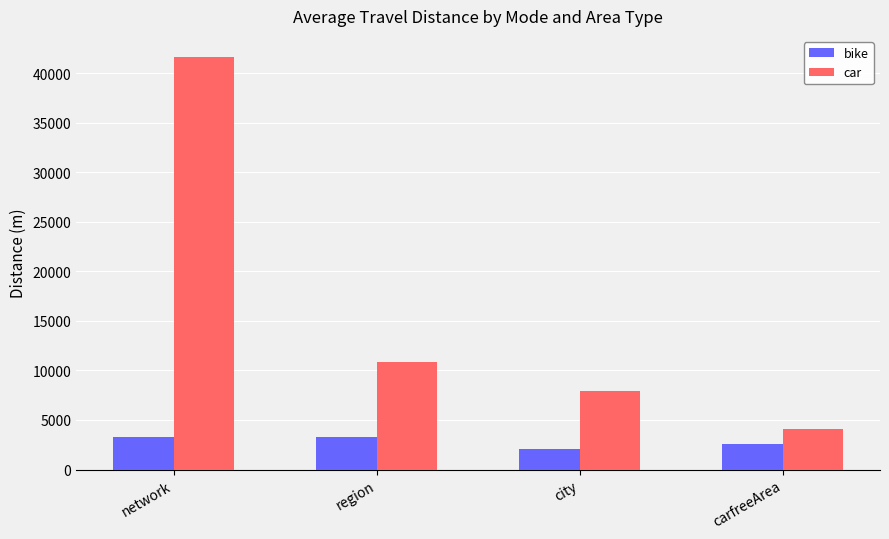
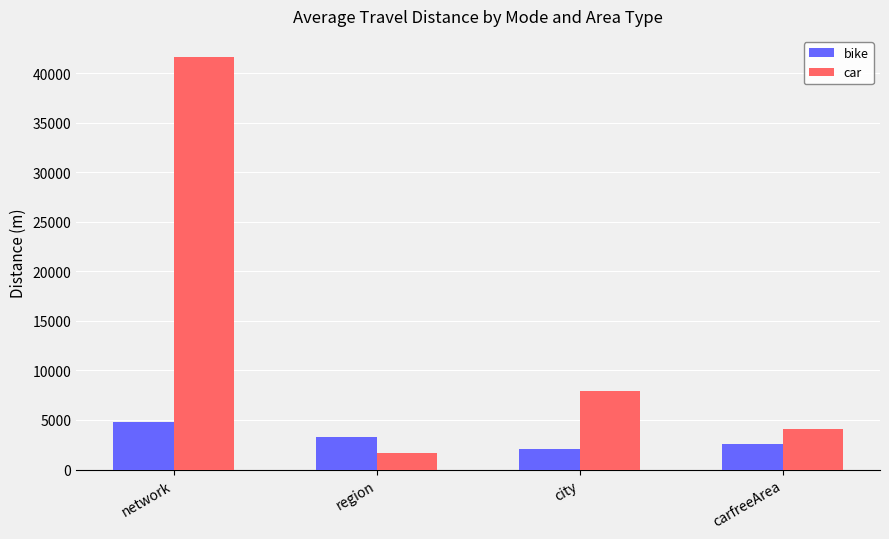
bike, network: 3000 -> 5000
car, region: 11000 -> 2000
